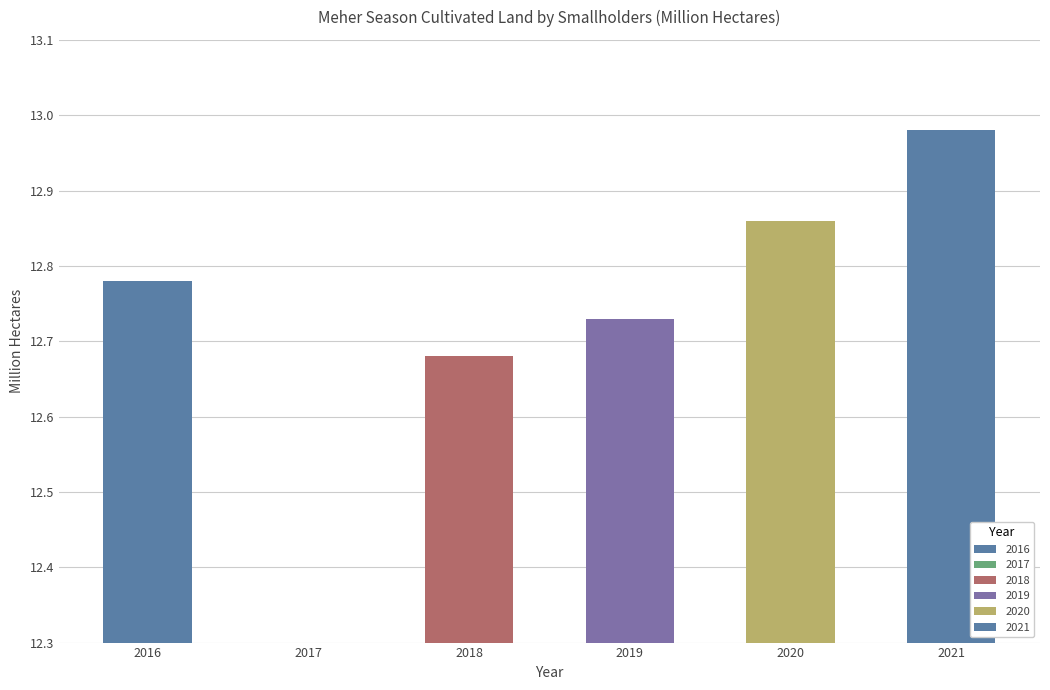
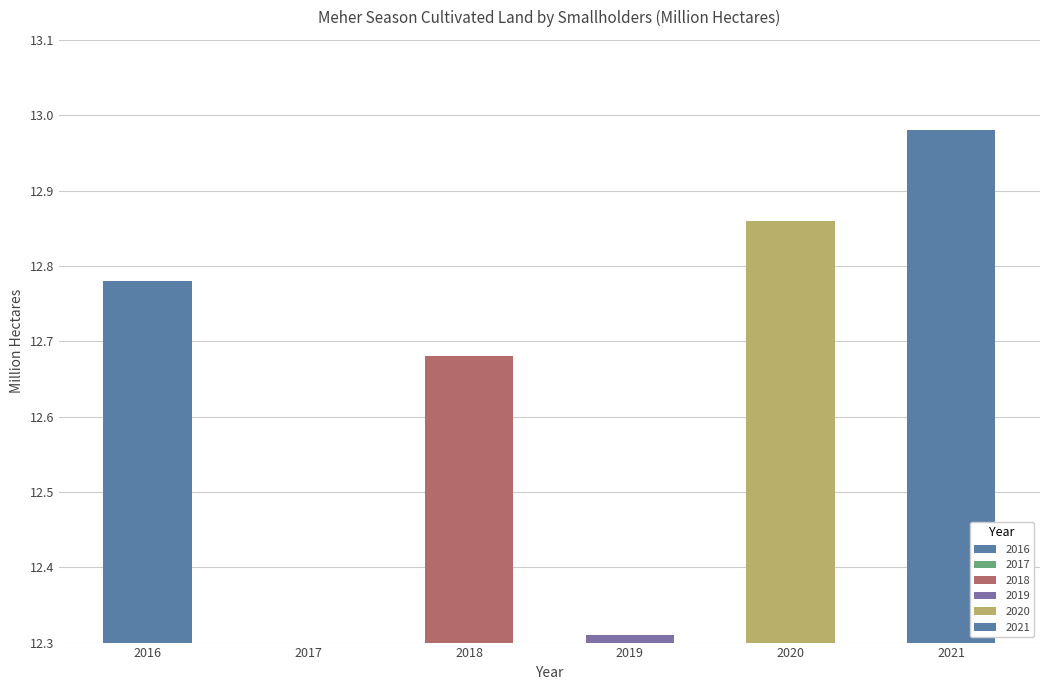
2019: 12.73 -> 12.31
